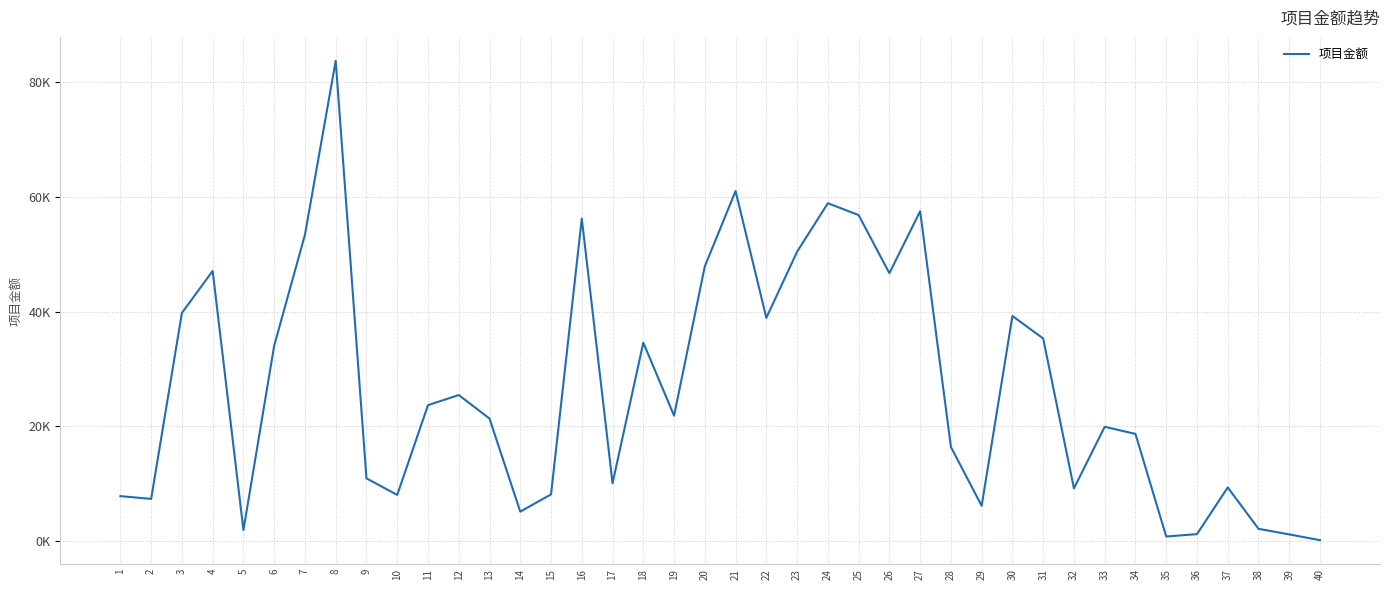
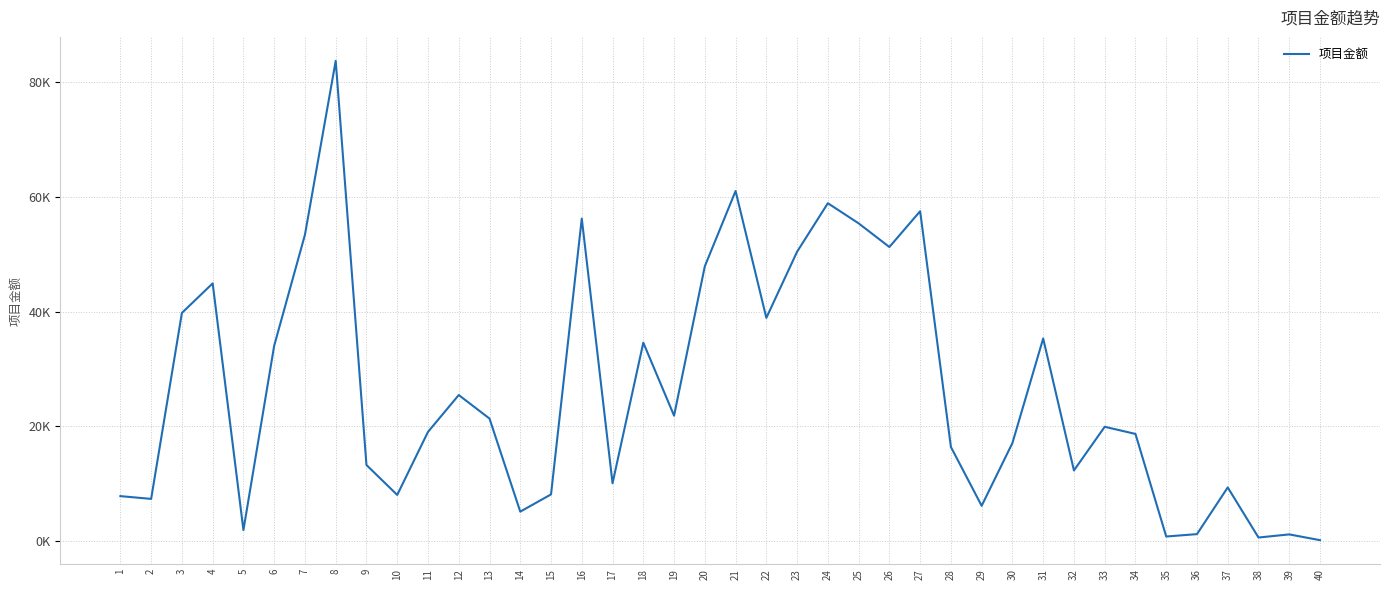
4: 47000 -> 45000
9: 11000 -> 13000
11: 24000 -> 19000
25: 57000 -> 55000
26: 47000 -> 51000
30: 39000 -> 17000
32: 9000 -> 12000
38: 2000 -> 1000
